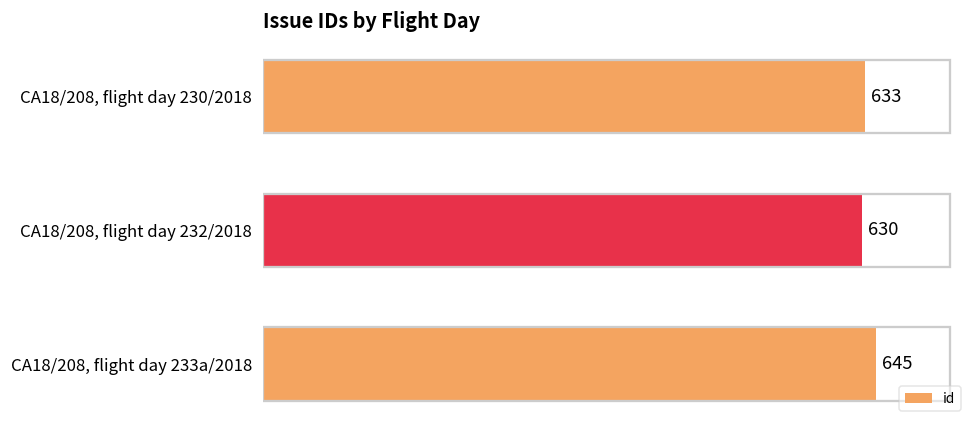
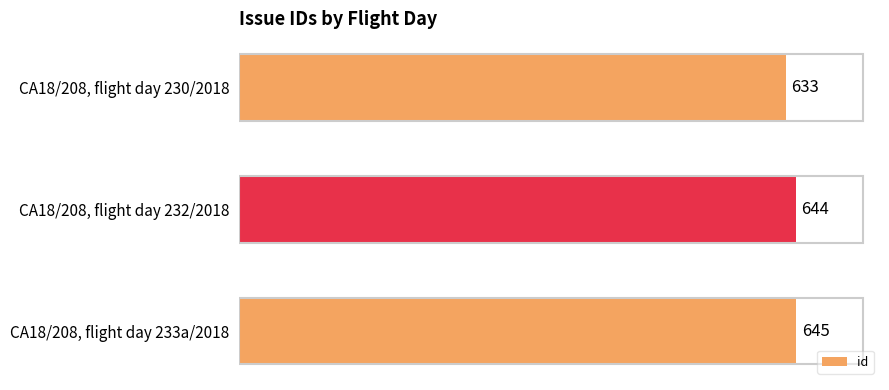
CA18/208, flight day 232/2018: 630 -> 644
